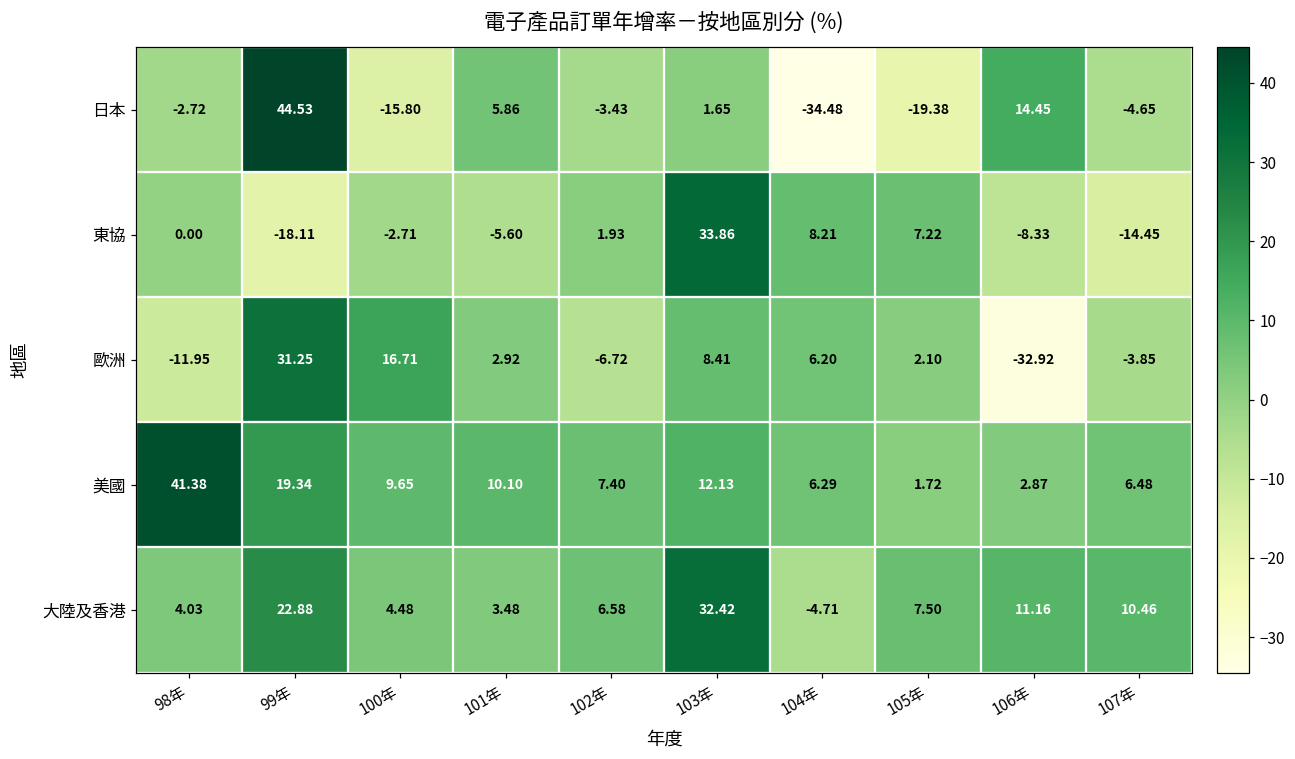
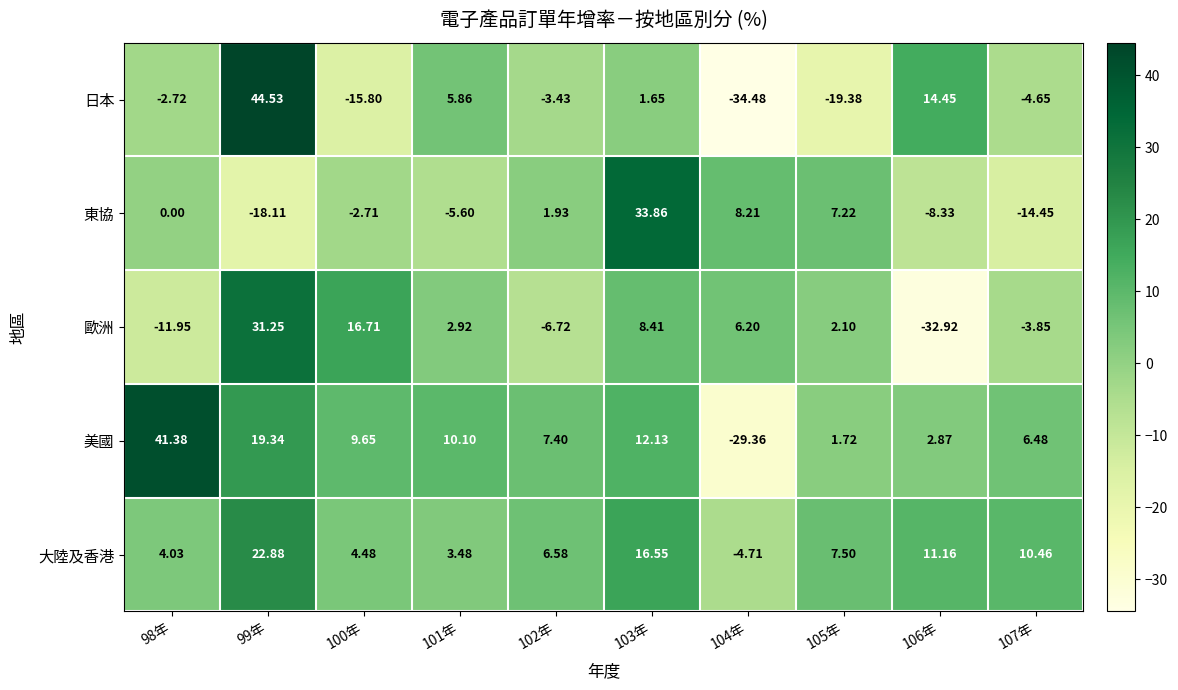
美國, 104年: 6.29 -> -29.36
大陸及香港, 103年: 32.42 -> 16.55
